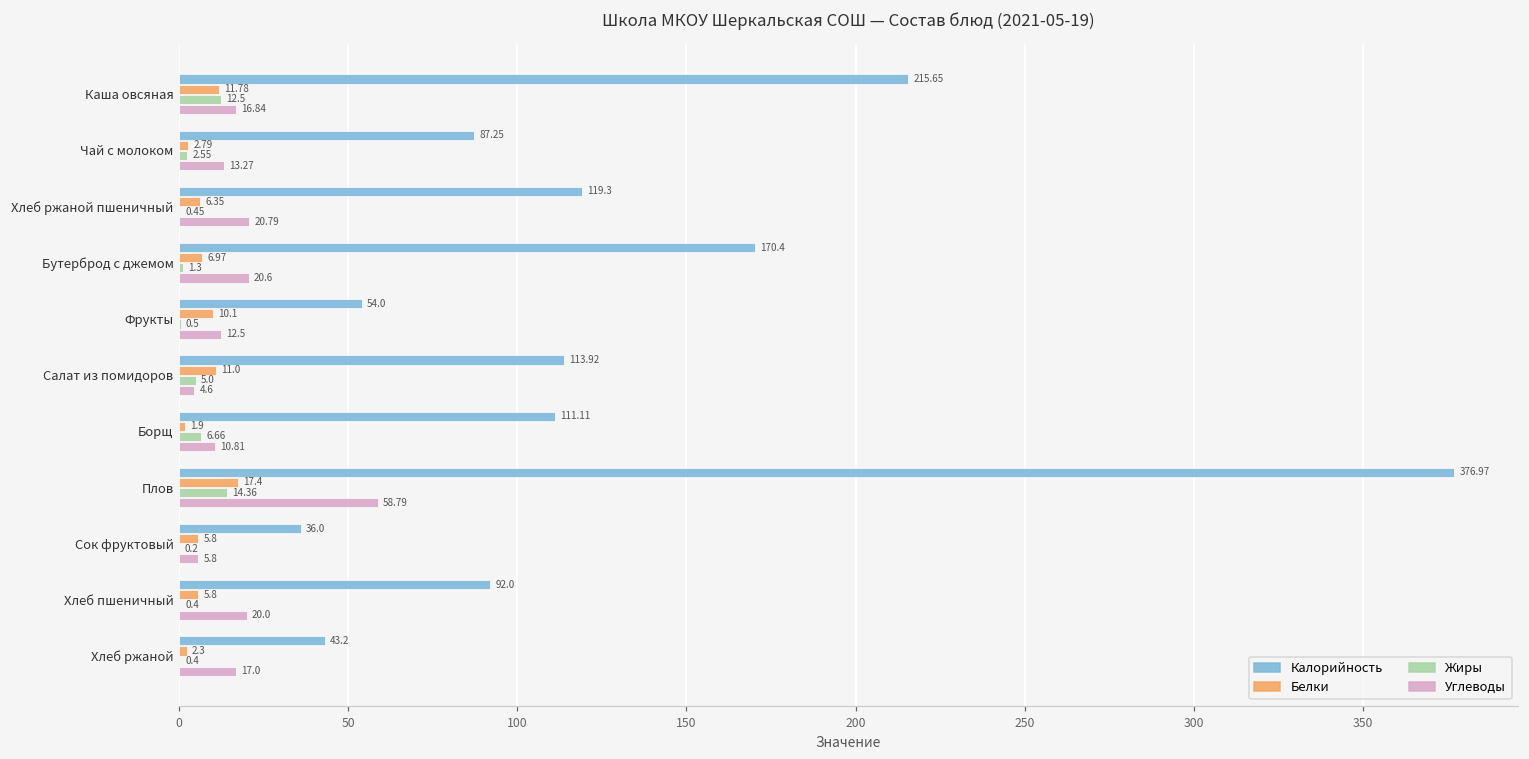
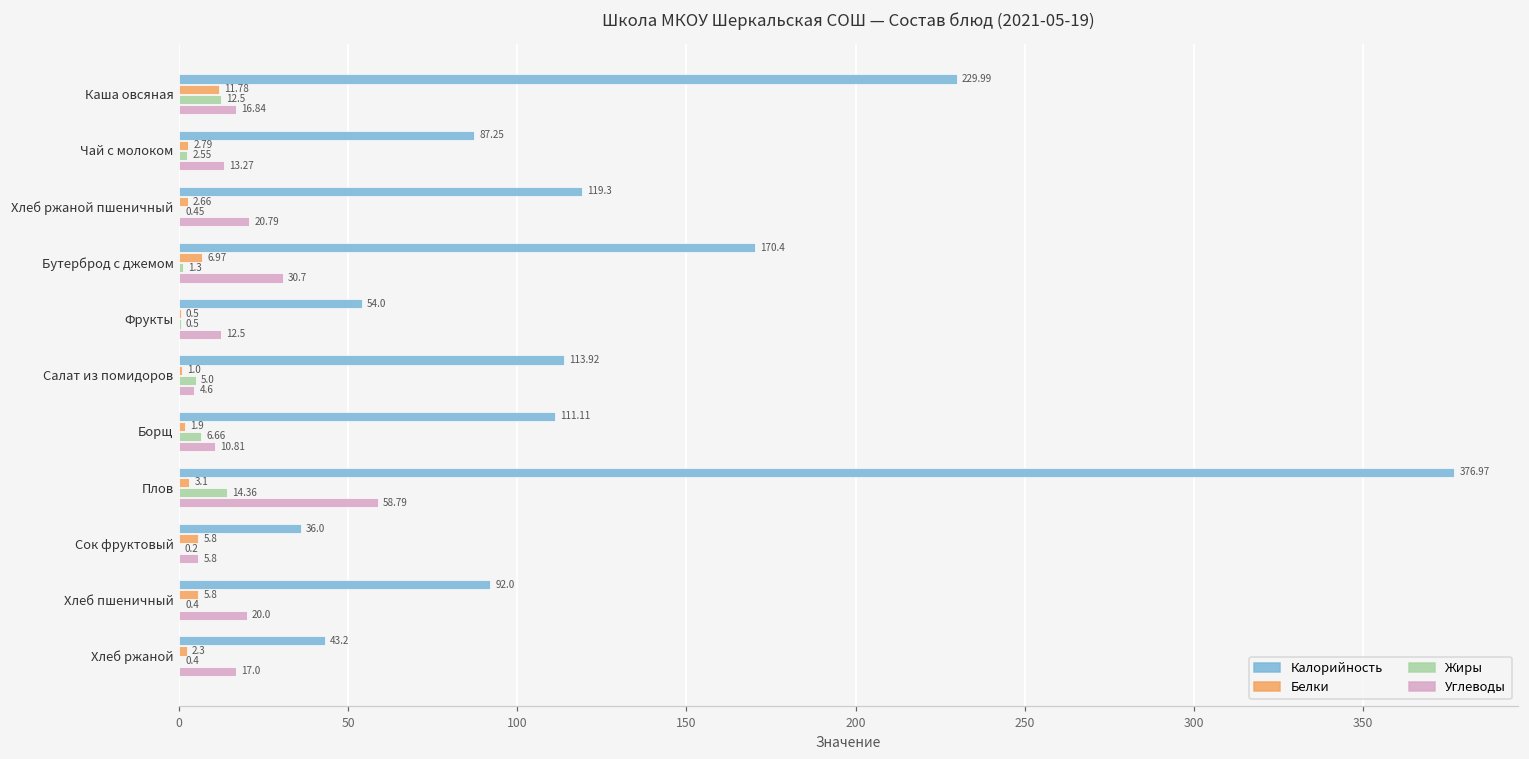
Калорийность, Каша овсяная: 215.65 -> 229.99
Белки, Хлеб ржаной пшеничный: 6.35 -> 2.66
Углеводы, Бутерброд с джемом: 20.6 -> 30.7
Белки, Фрукты: 10.1 -> 0.5
Белки, Салат из помидоров: 11.0 -> 1.0
Белки, Плов: 17.4 -> 3.1
